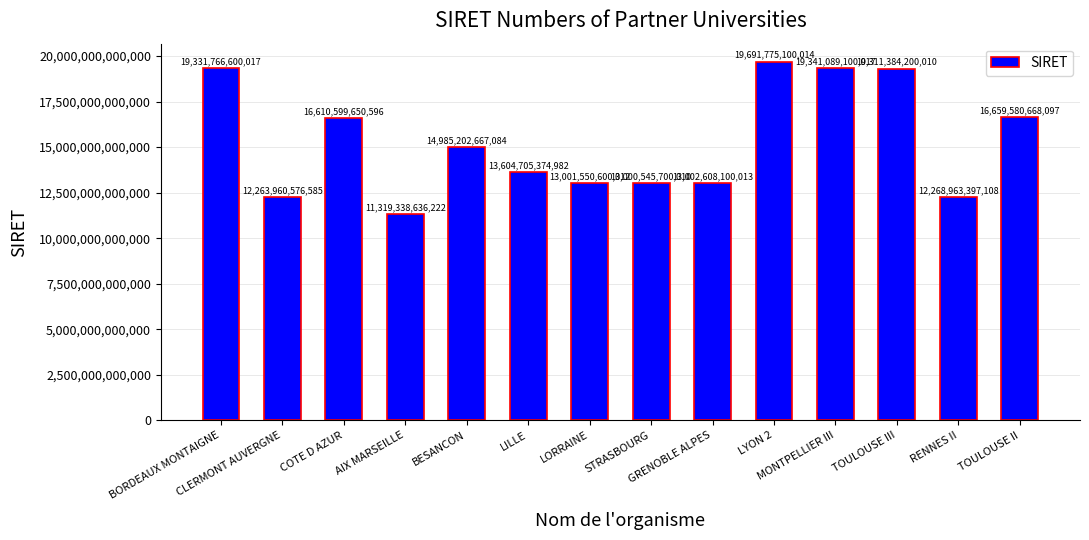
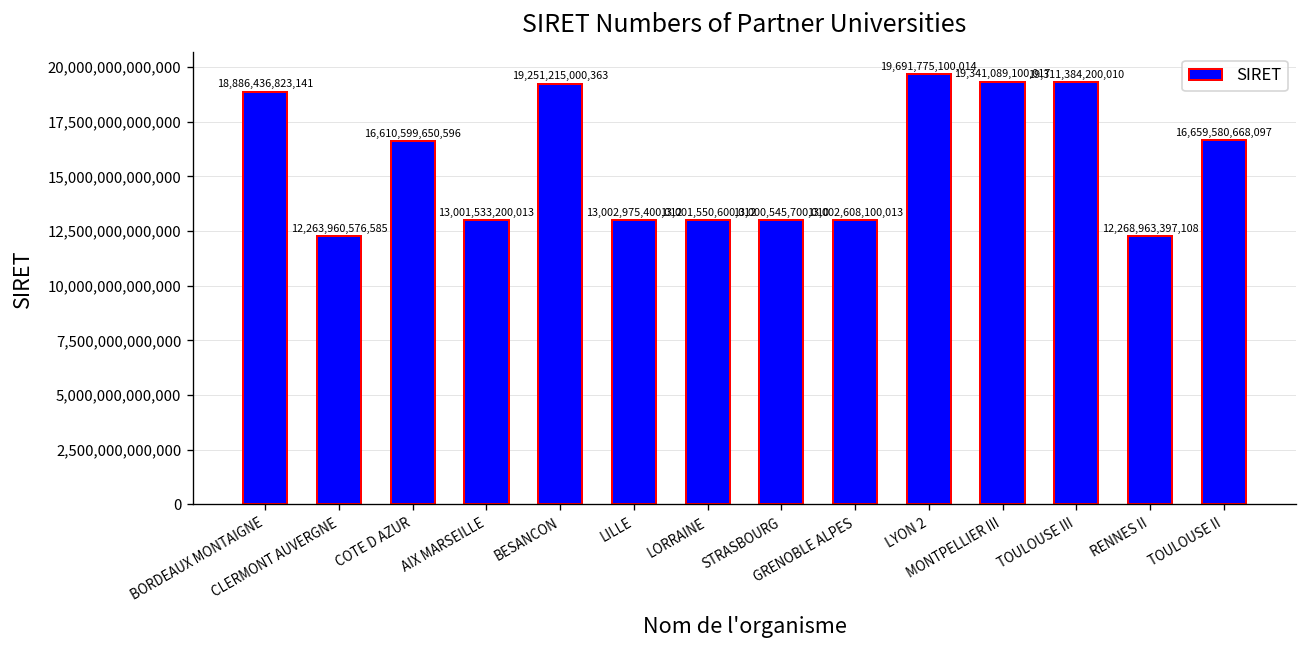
BORDEAUX MONTAIGNE: 19,331,766,600,017 -> 18,886,436,823,141
AIX MARSEILLE: 11,319,338,636,222 -> 13,001,533,200,013
BESANCON: 14,985,202,667,084 -> 19,251,215,000,363
LILLE: 13,604,705,374,982 -> 13,002,975,400,012
